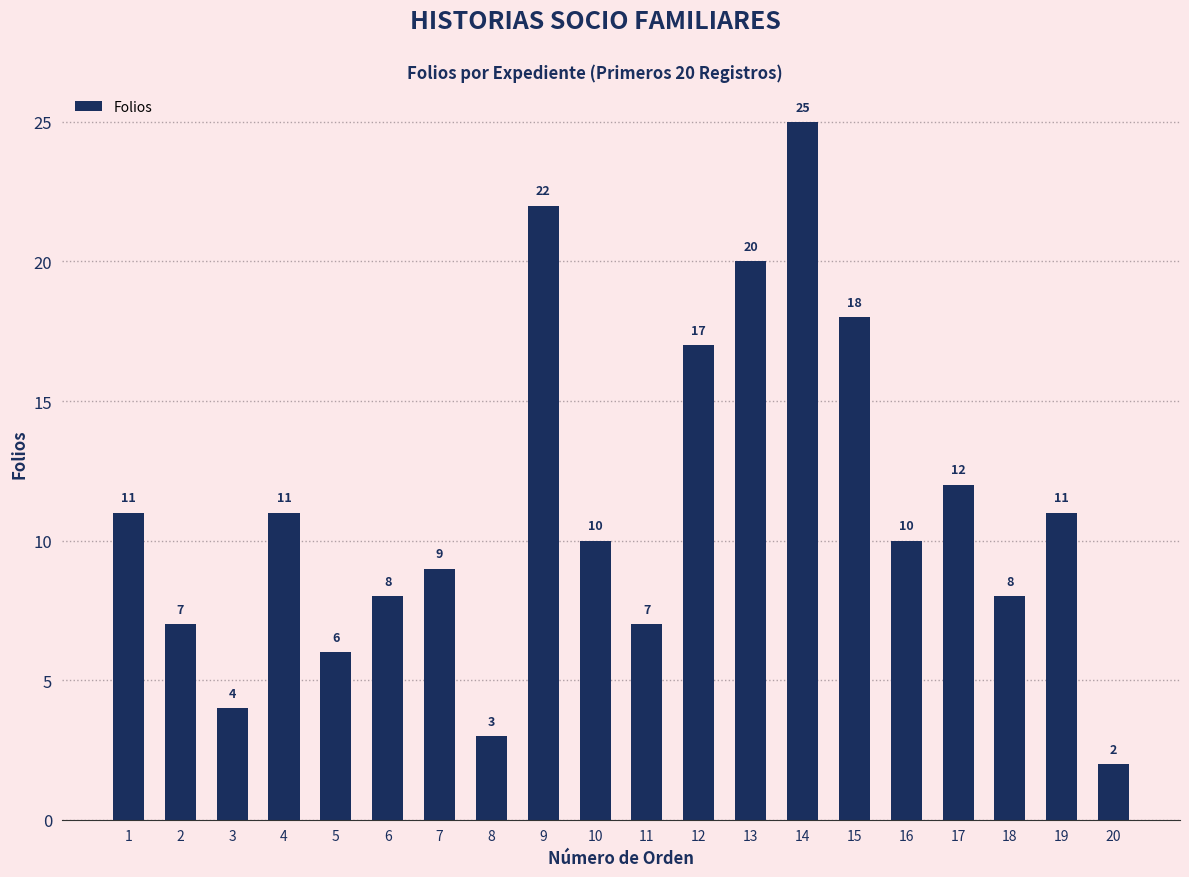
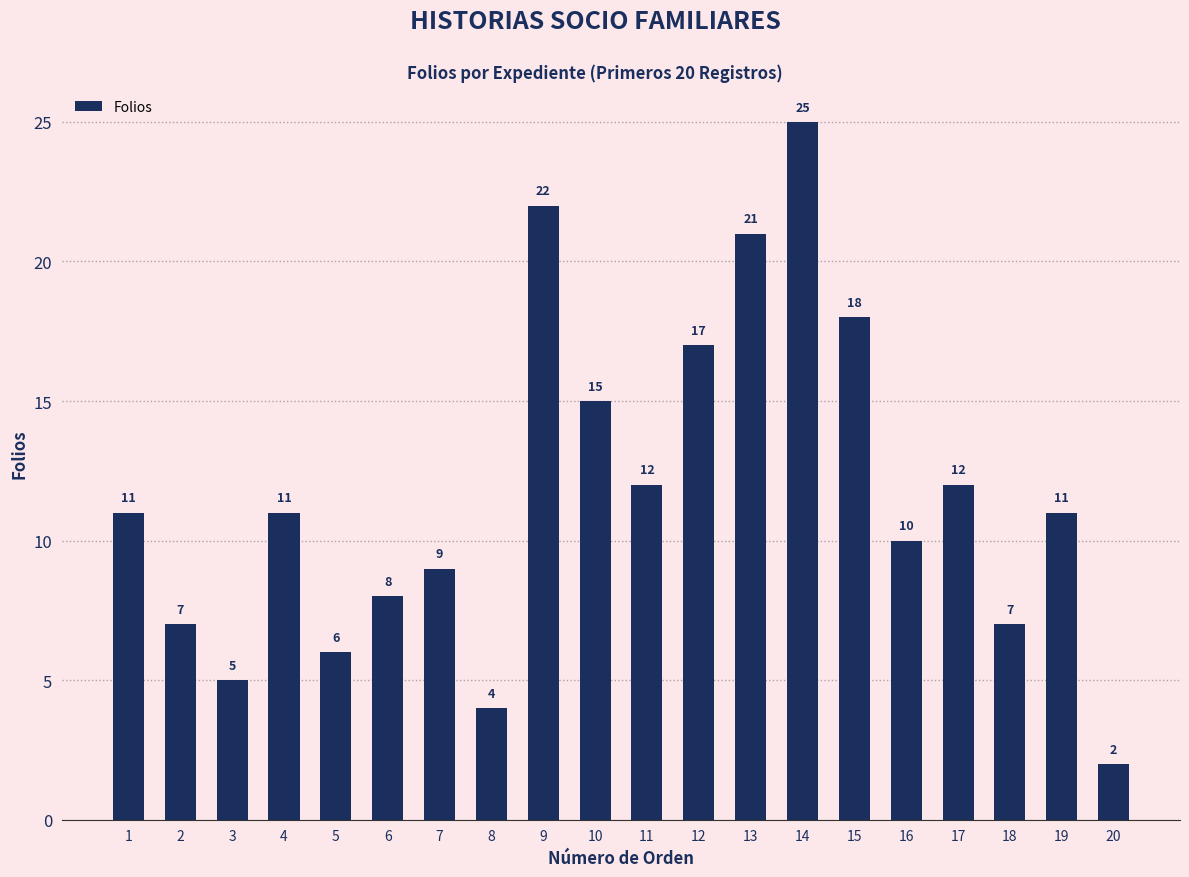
3: 4 -> 5
8: 3 -> 4
10: 10 -> 15
11: 7 -> 12
13: 20 -> 21
18: 8 -> 7
